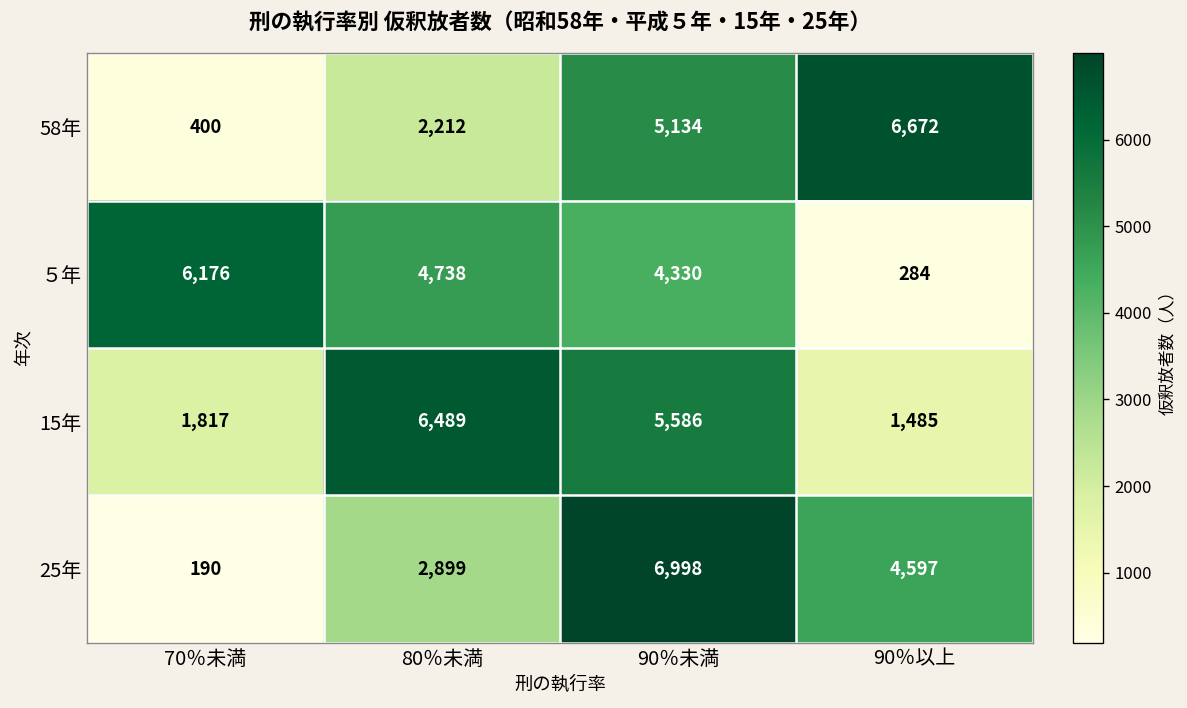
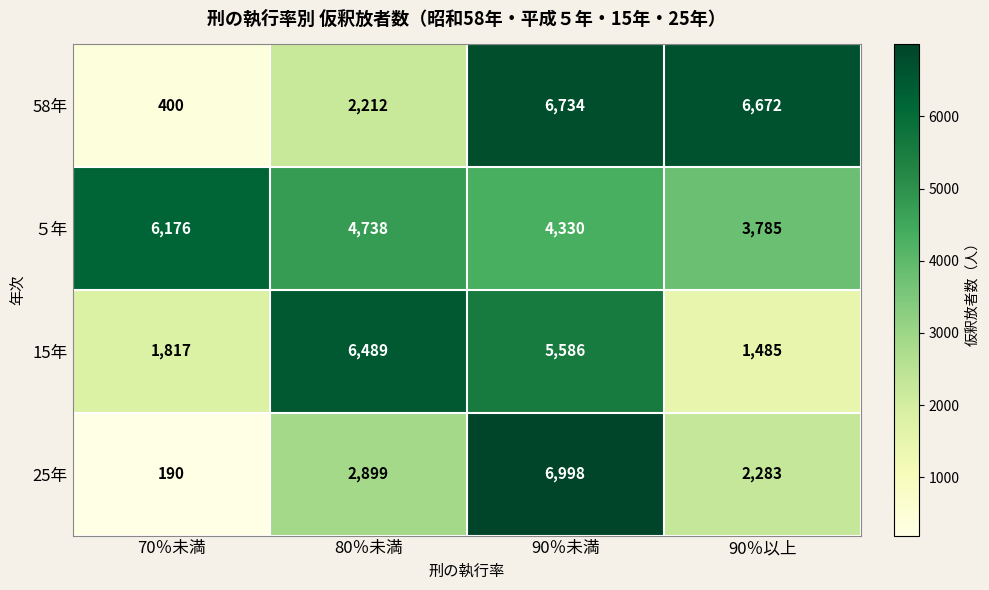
58年, 90％未満: 5,134 -> 6,734
５年, 90％以上: 284 -> 3,785
25年, 90％以上: 4,597 -> 2,283
